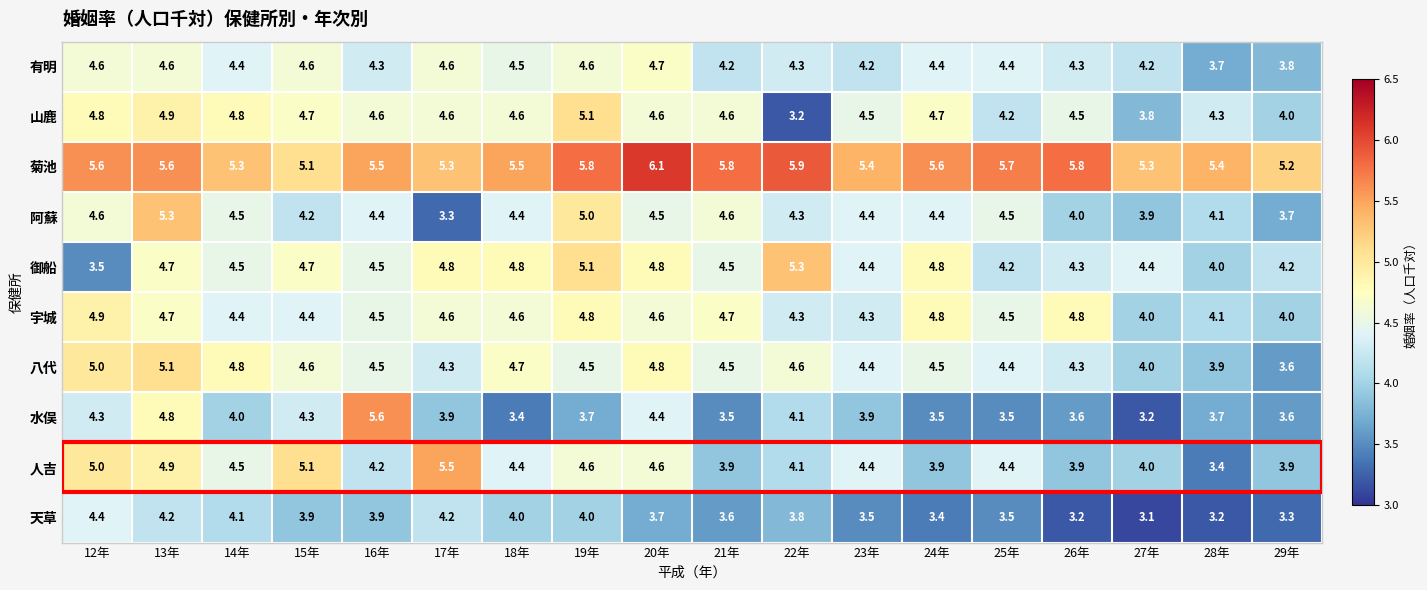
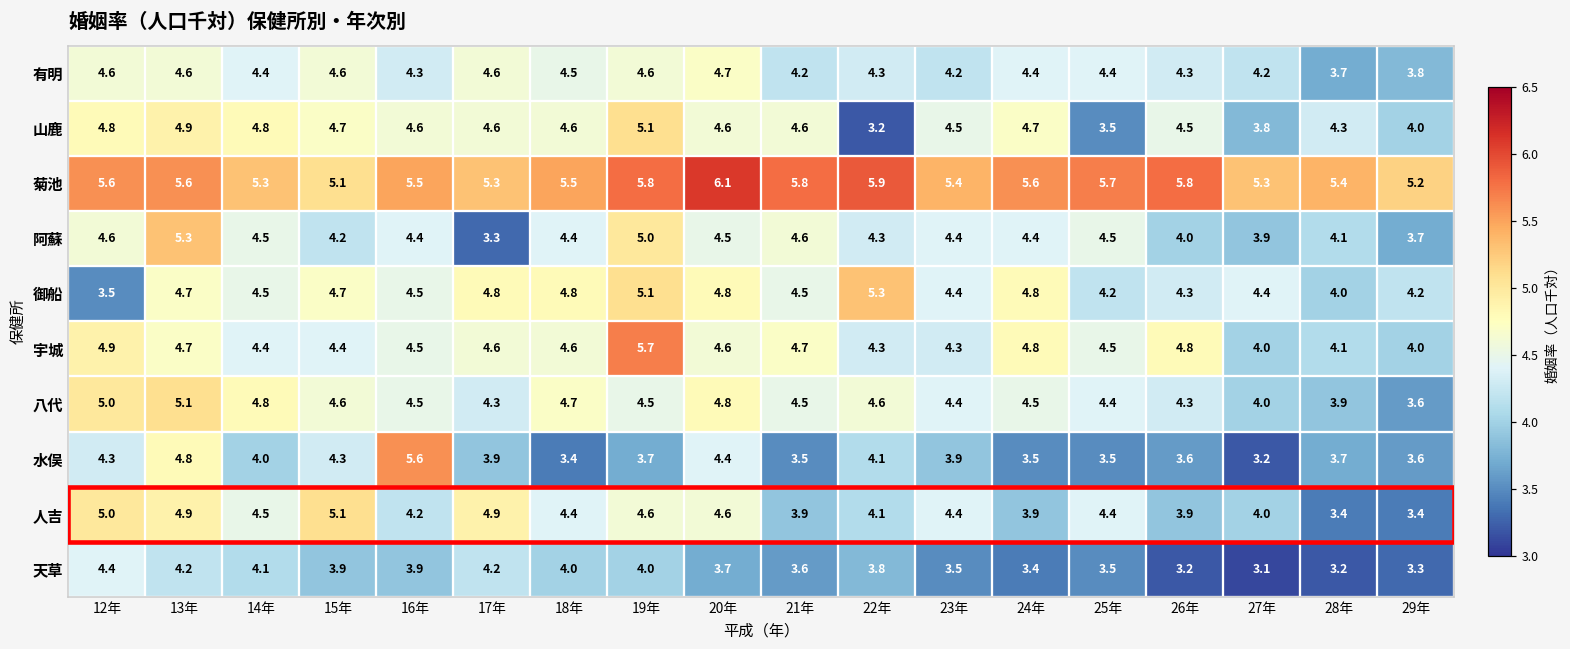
山鹿, 25年: 4.2 -> 3.5
宇城, 19年: 4.8 -> 5.7
人吉, 17年: 5.5 -> 4.9
人吉, 29年: 3.9 -> 3.4
